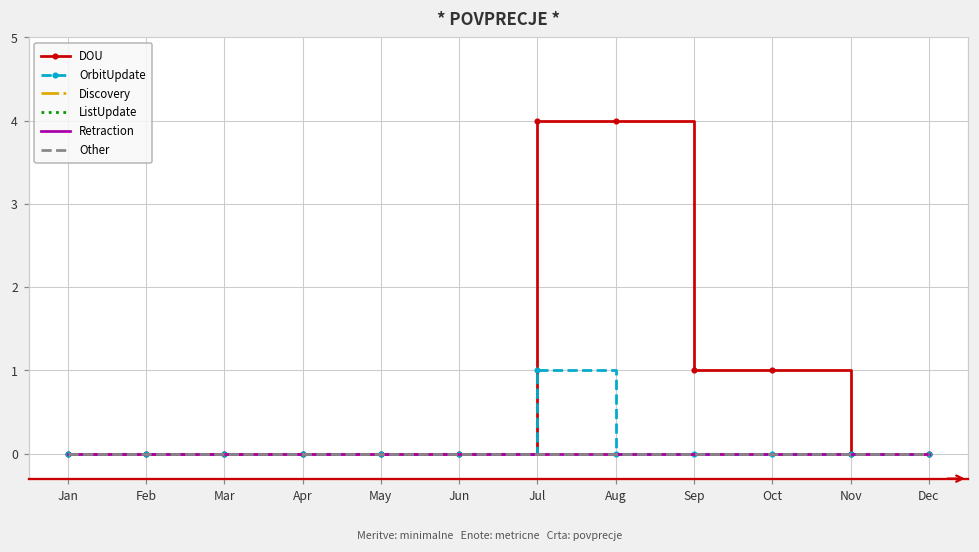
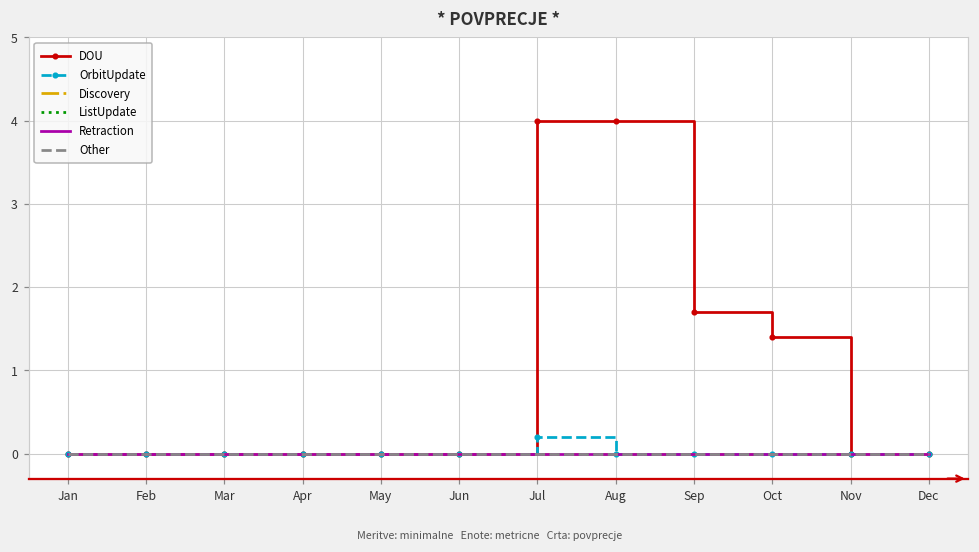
OrbitUpdate, Jul: 1.0 -> 0.2
DOU, Sep: 1.0 -> 1.7
DOU, Oct: 1.0 -> 1.4
